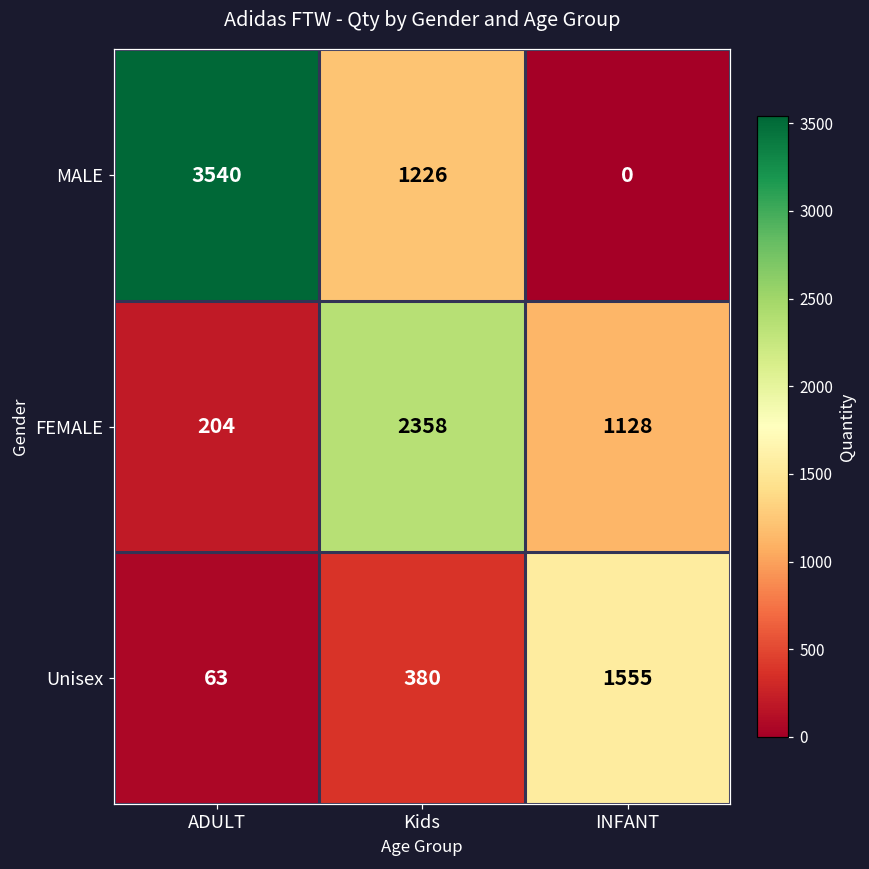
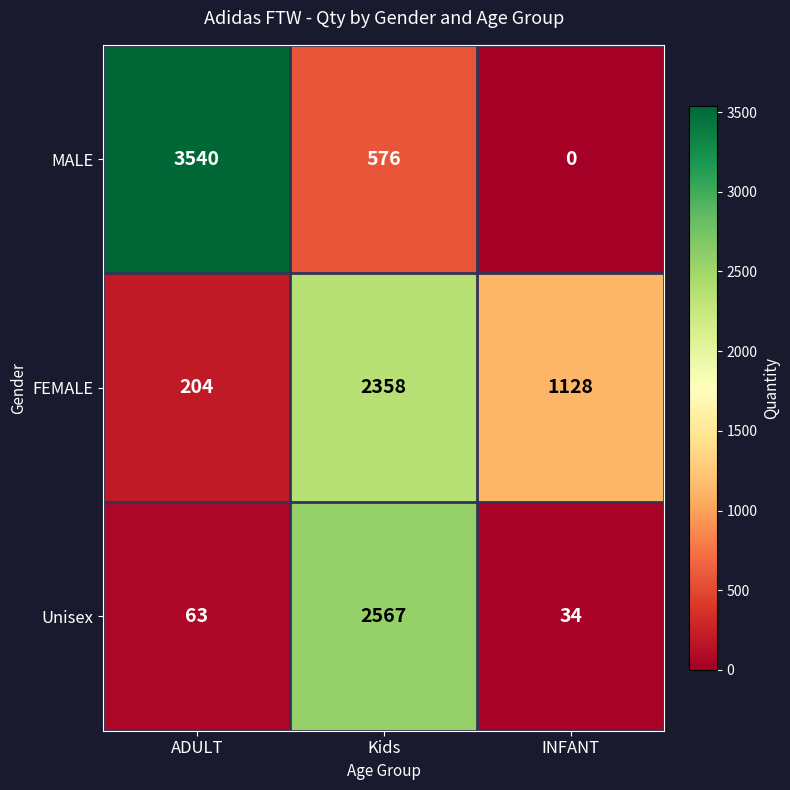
MALE, Kids: 1226 -> 576
Unisex, Kids: 380 -> 2567
Unisex, INFANT: 1555 -> 34
